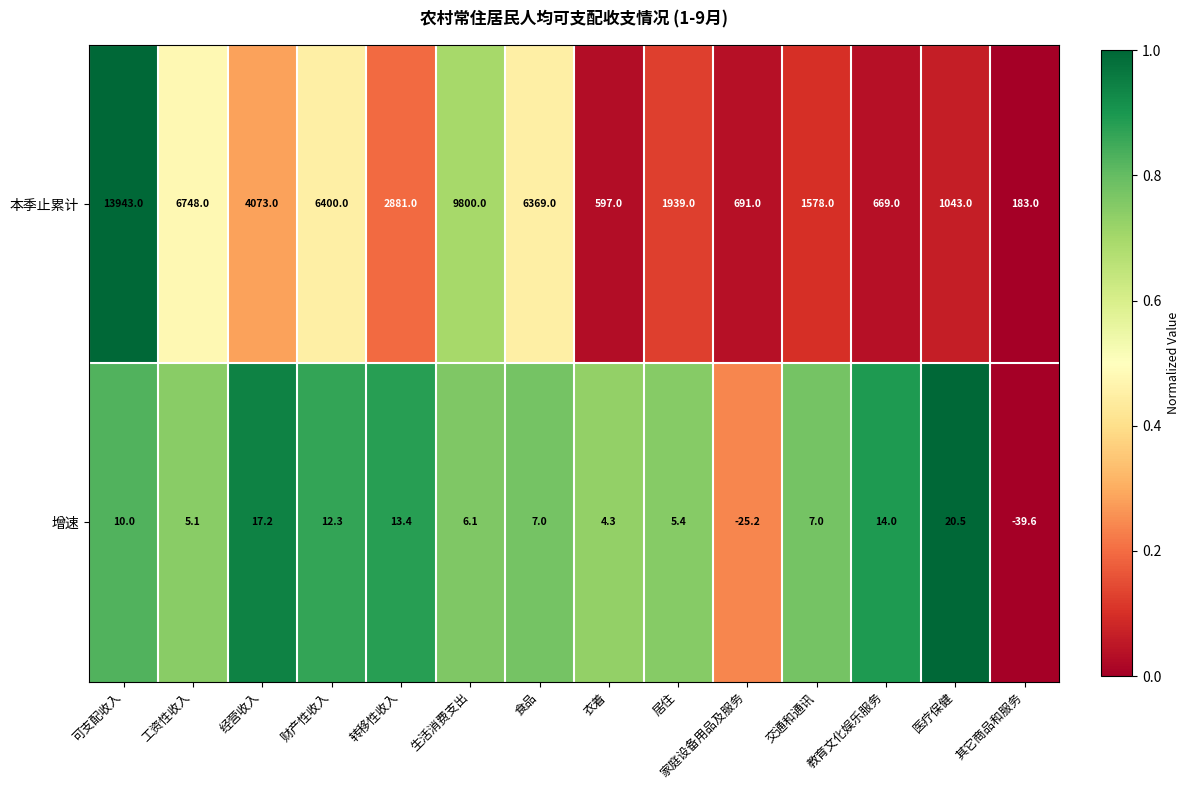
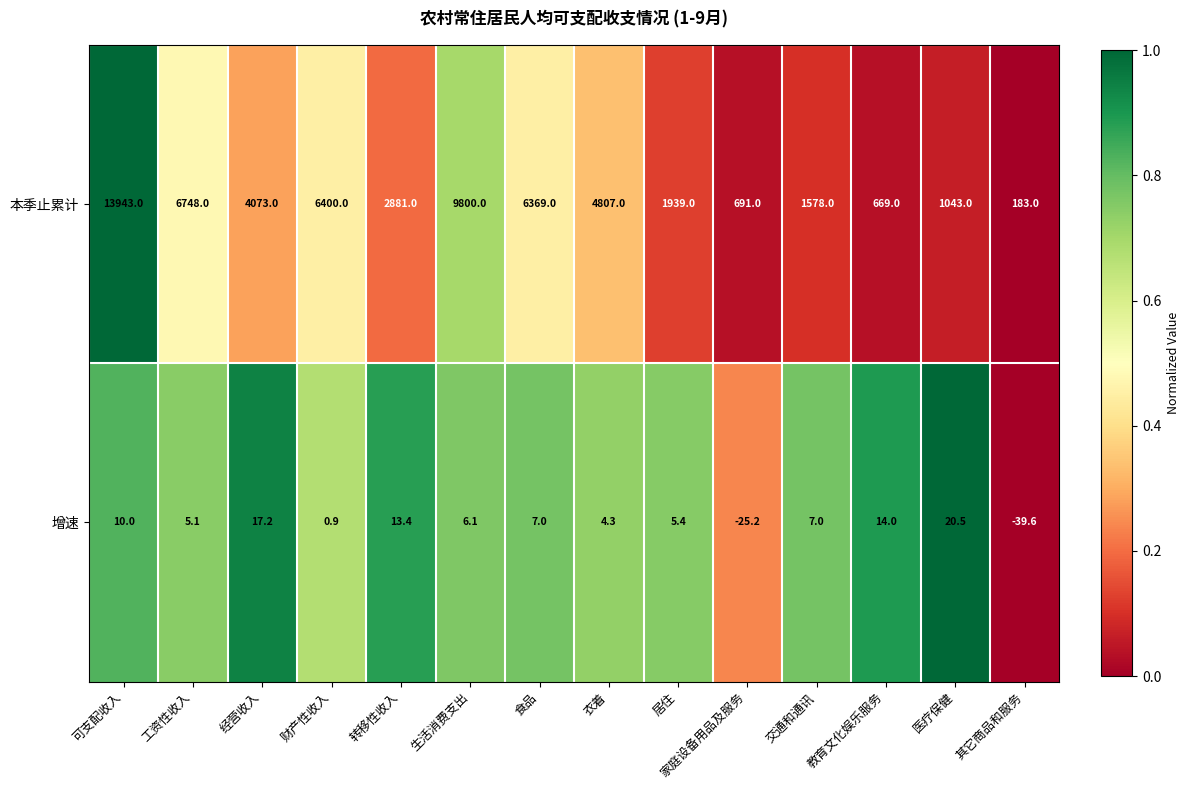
本季止累计, 衣着: 597.0 -> 4807.0
增速, 财产性收入: 12.3 -> 0.9
